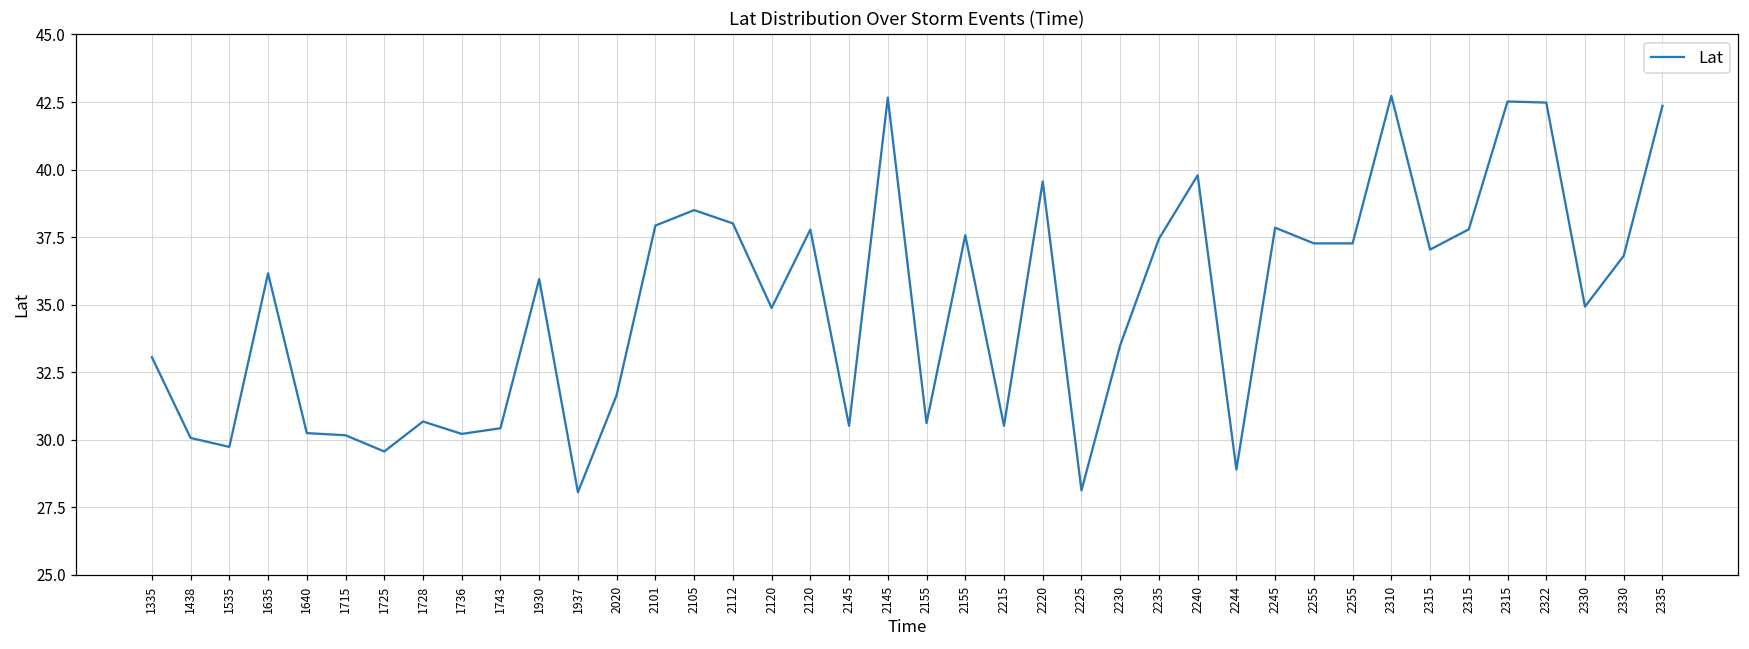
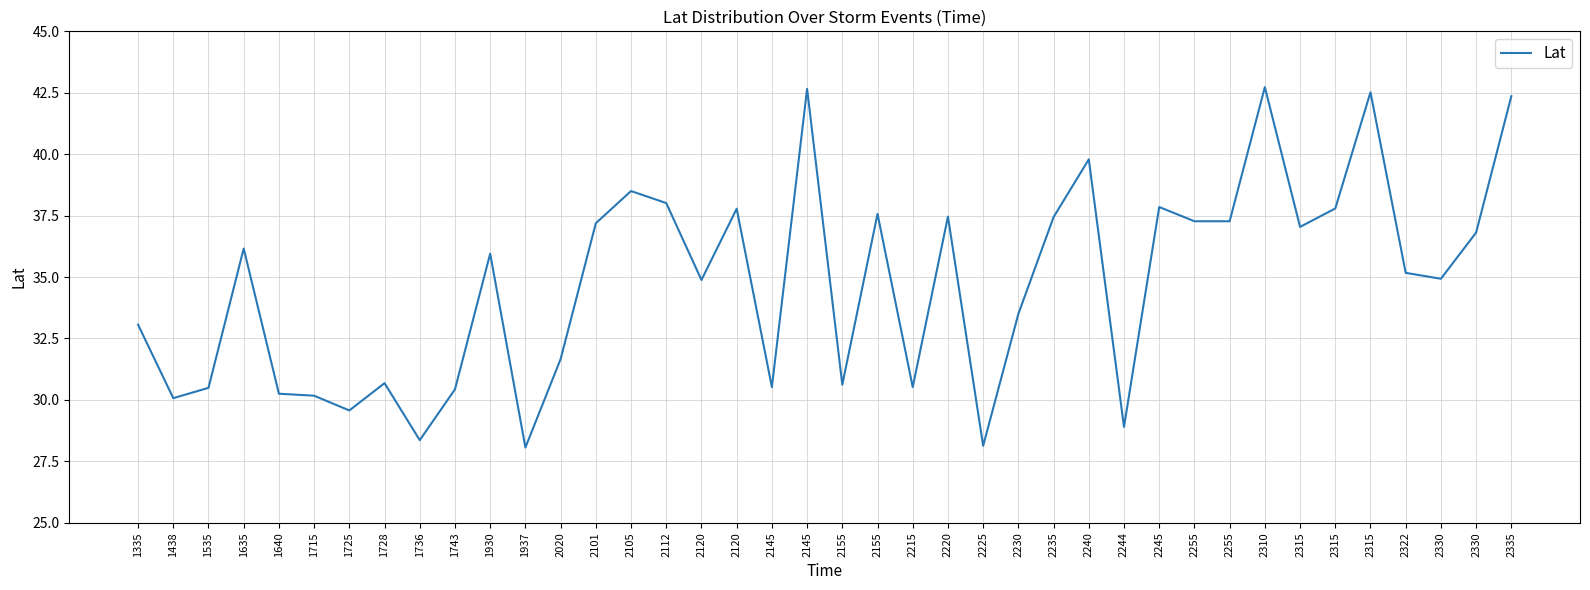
1535: 29.7 -> 30.5
1736: 30.2 -> 28.4
2101: 37.9 -> 37.2
2220: 39.6 -> 37.5
2322: 42.5 -> 35.2
